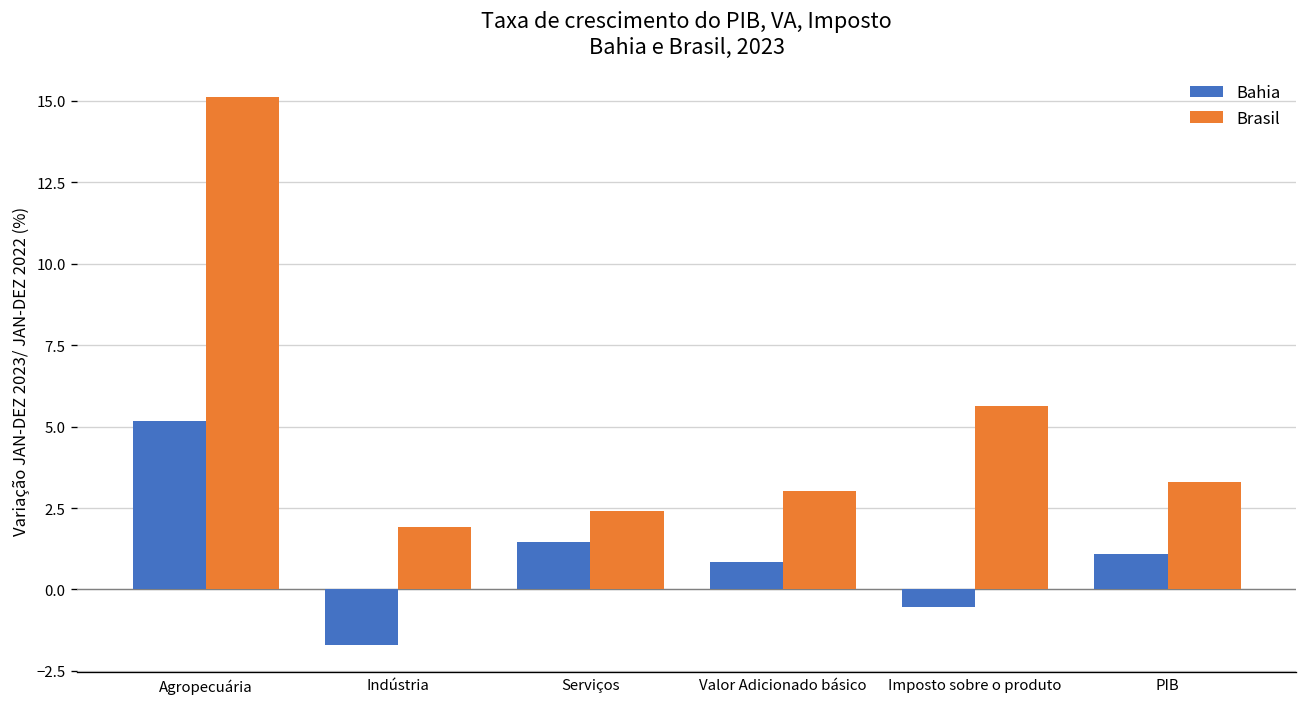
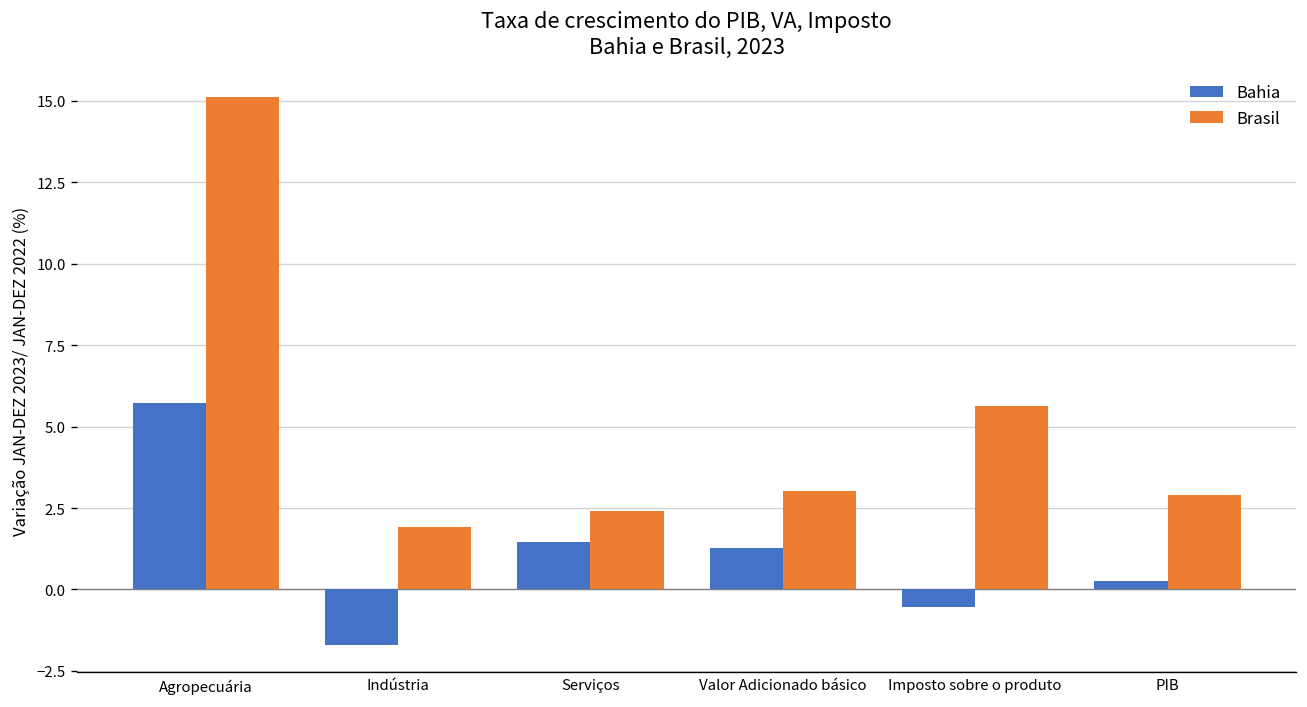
Bahia, Agropecuária: 5.2 -> 5.7
Bahia, Valor Adicionado básico: 0.9 -> 1.3
Bahia, PIB: 1.1 -> 0.3
Brasil, PIB: 3.3 -> 2.9
